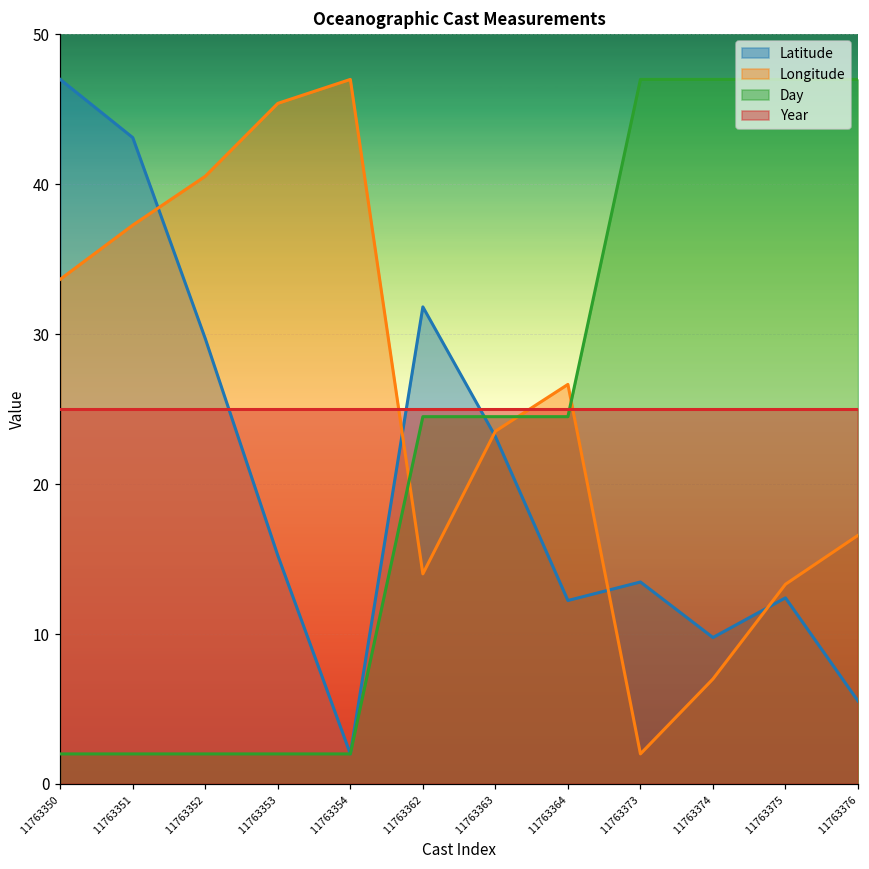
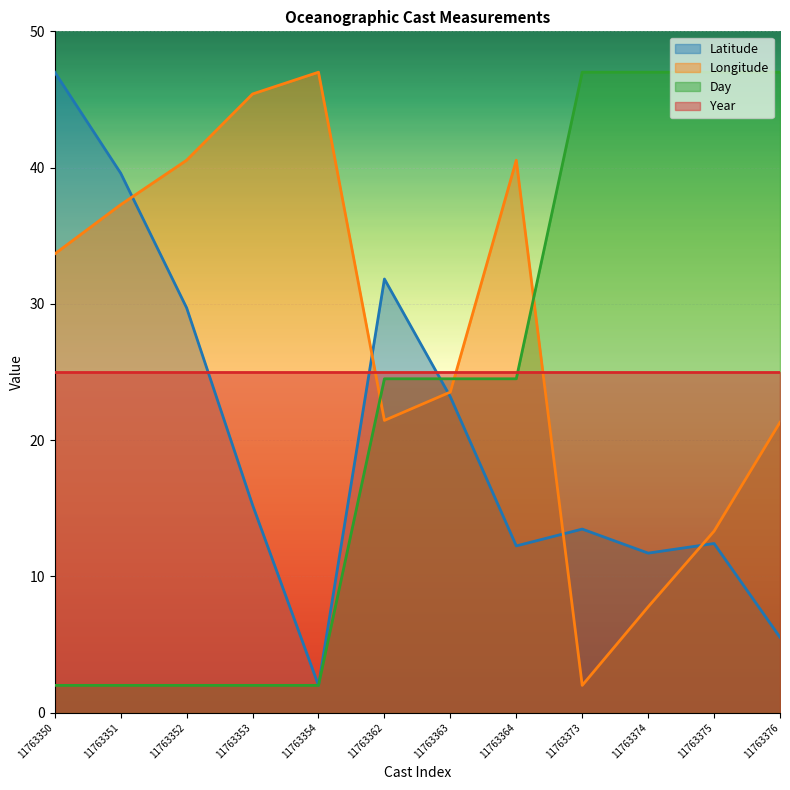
Latitude, 11763351: 43.1 -> 39.6
Longitude, 11763362: 14.0 -> 21.4
Longitude, 11763364: 26.7 -> 40.5
Latitude, 11763374: 9.8 -> 11.7
Longitude, 11763374: 7.0 -> 7.8
Longitude, 11763376: 16.6 -> 21.3
